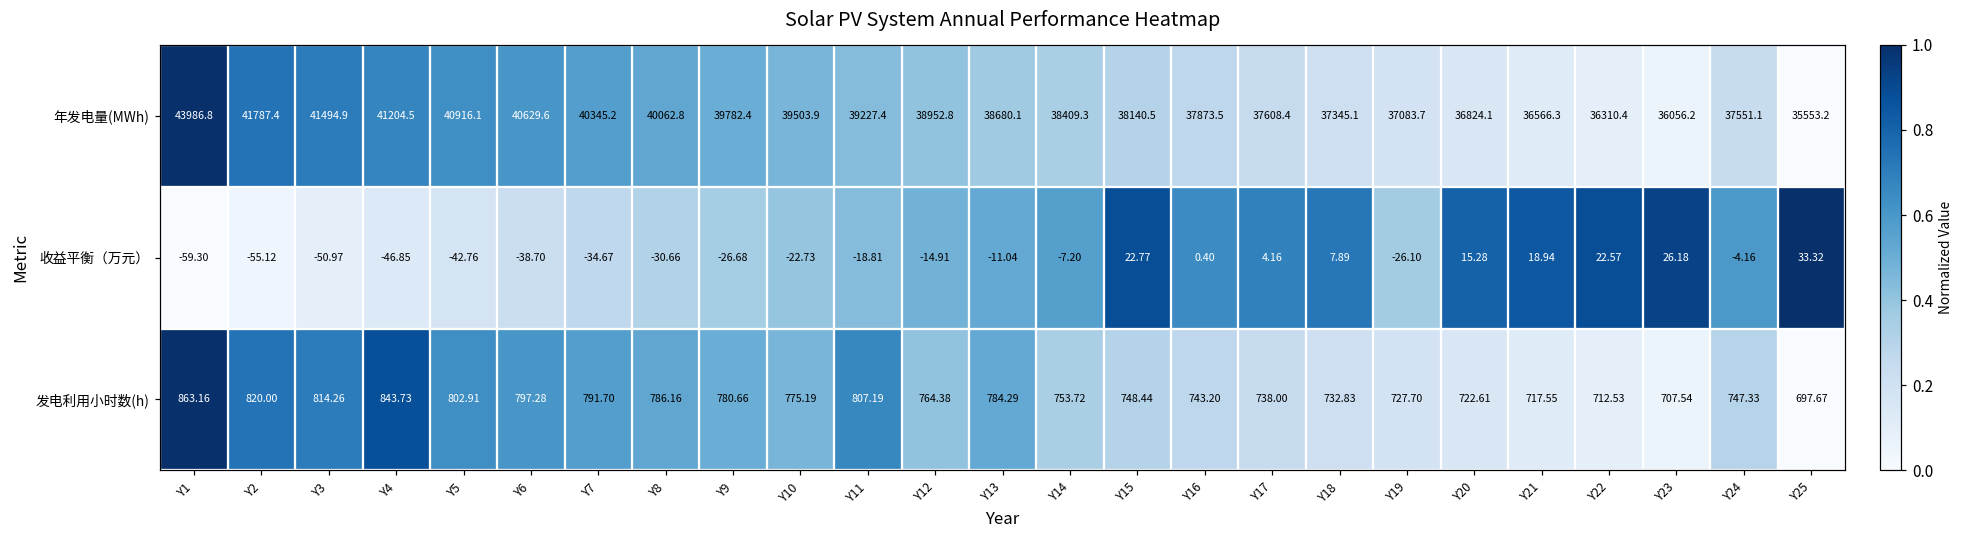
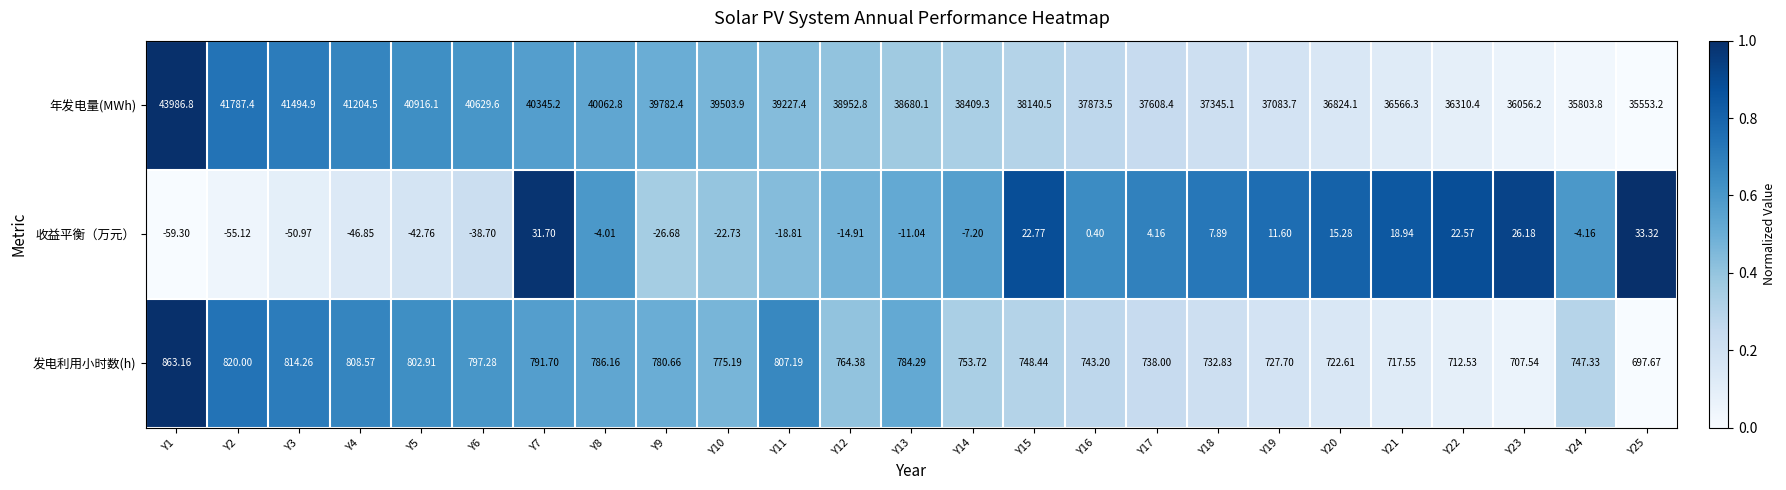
年发电量(MWh), Y24: 37551.1 -> 35803.8
收益平衡（万元）, Y7: -34.67 -> 31.70
收益平衡（万元）, Y8: -30.66 -> -4.01
收益平衡（万元）, Y19: -26.10 -> 11.60
发电利用小时数(h), Y4: 843.73 -> 808.57
